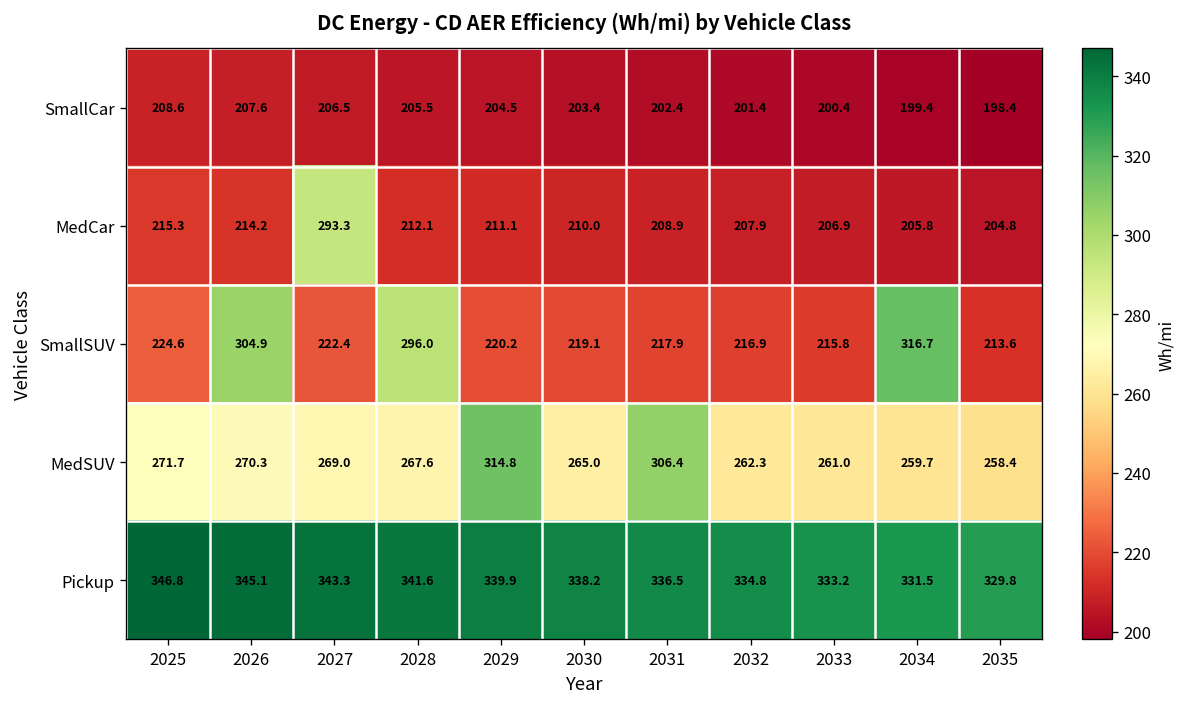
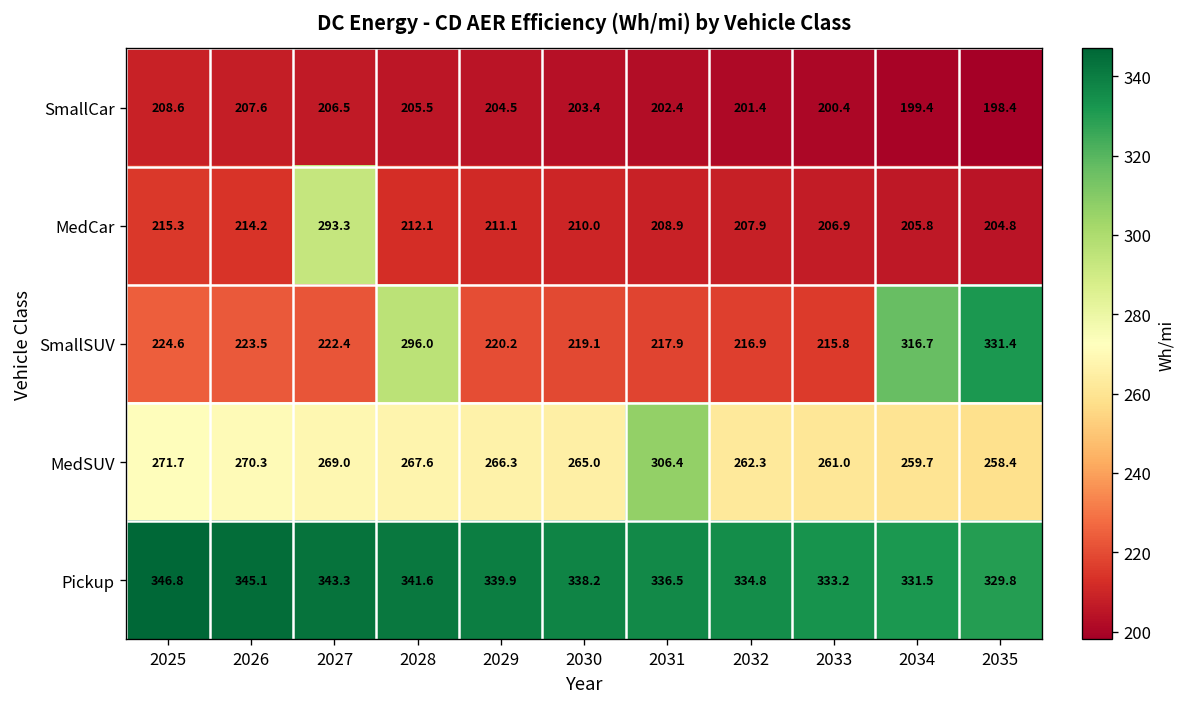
SmallSUV, 2026: 304.9 -> 223.5
SmallSUV, 2035: 213.6 -> 331.4
MedSUV, 2029: 314.8 -> 266.3
